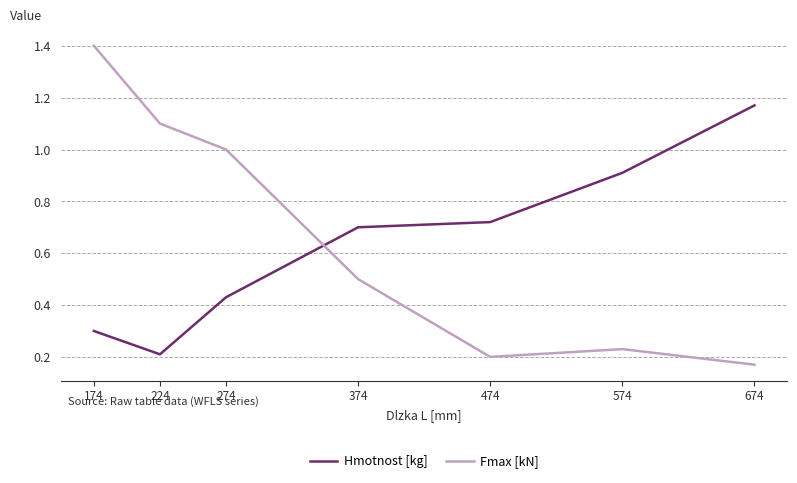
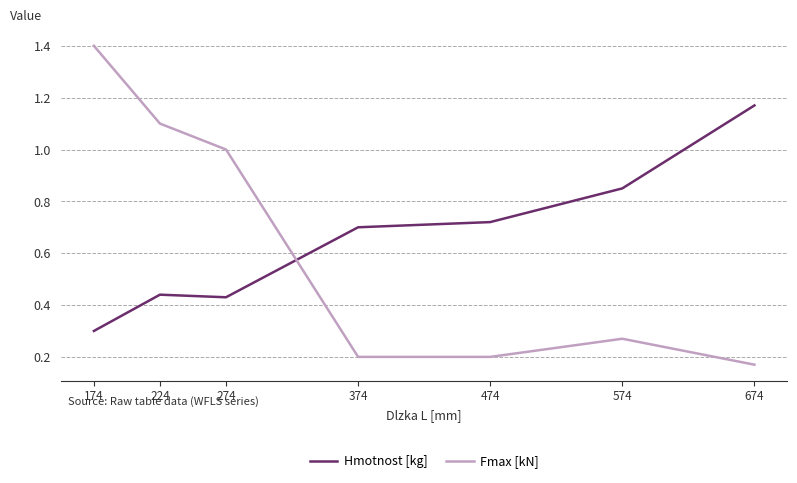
Hmotnost [kg], 224: 0.21 -> 0.44
Fmax [kN], 374: 0.5 -> 0.2
Hmotnost [kg], 574: 0.91 -> 0.85
Fmax [kN], 574: 0.23 -> 0.27
